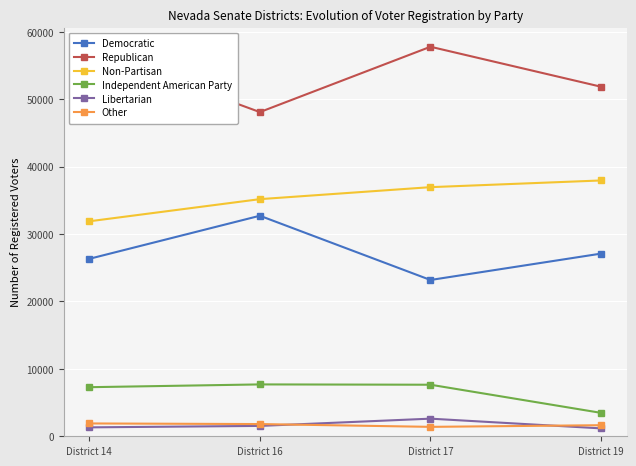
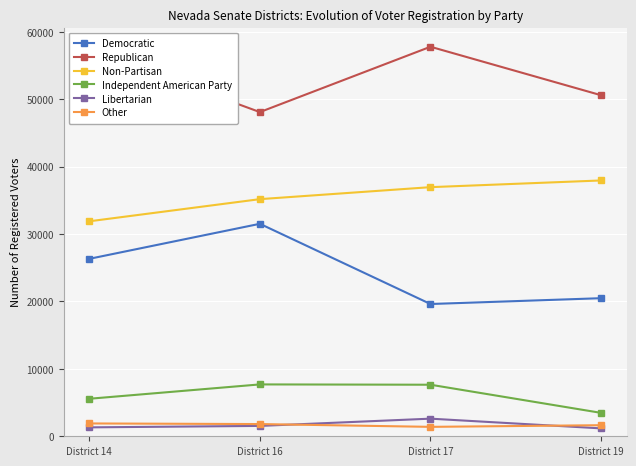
Independent American Party, District 14: 7000 -> 6000
Democratic, District 16: 33000 -> 32000
Democratic, District 17: 23000 -> 20000
Democratic, District 19: 27000 -> 20000
Republican, District 19: 52000 -> 51000
